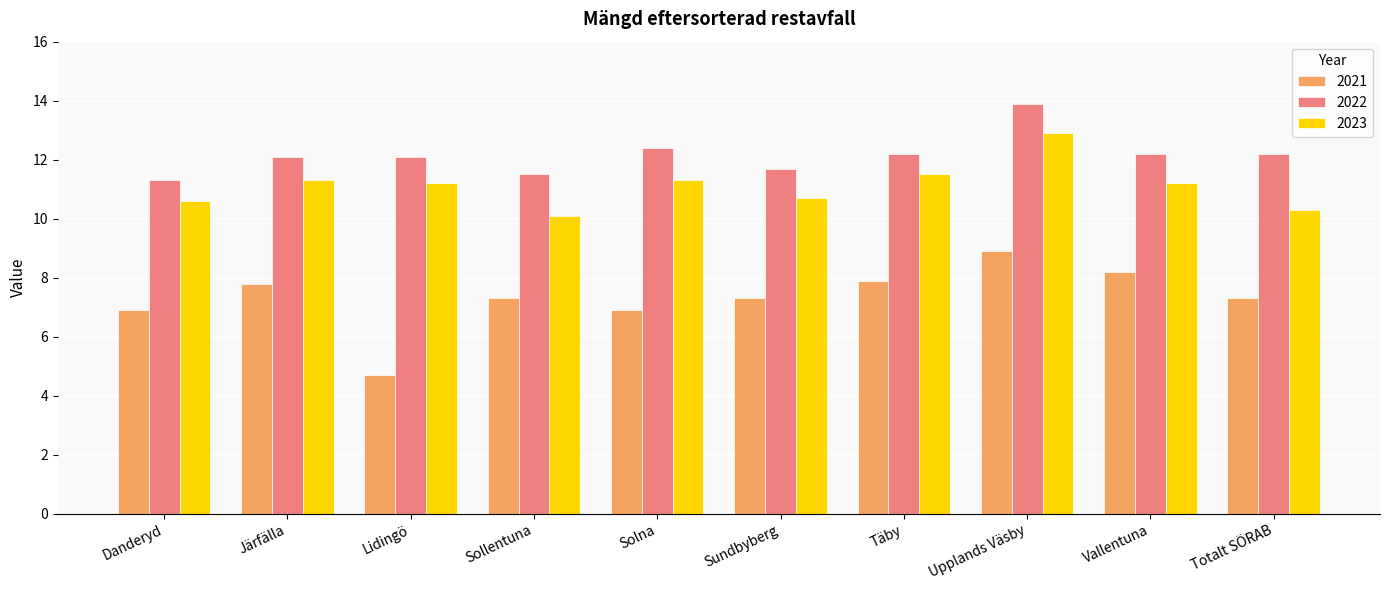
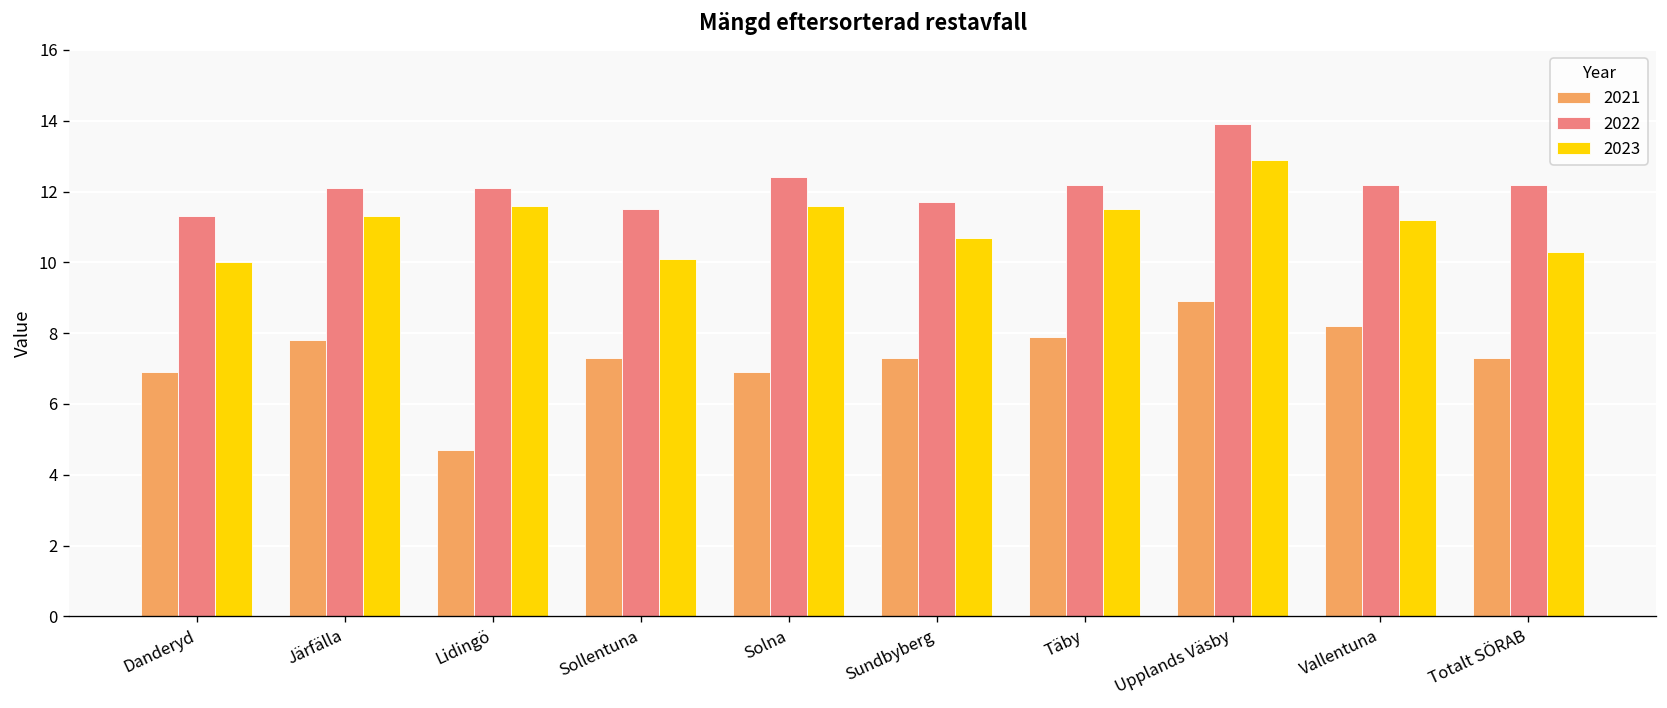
2023, Danderyd: 10.6 -> 10.0
2023, Lidingö: 11.2 -> 11.6
2023, Solna: 11.3 -> 11.6
